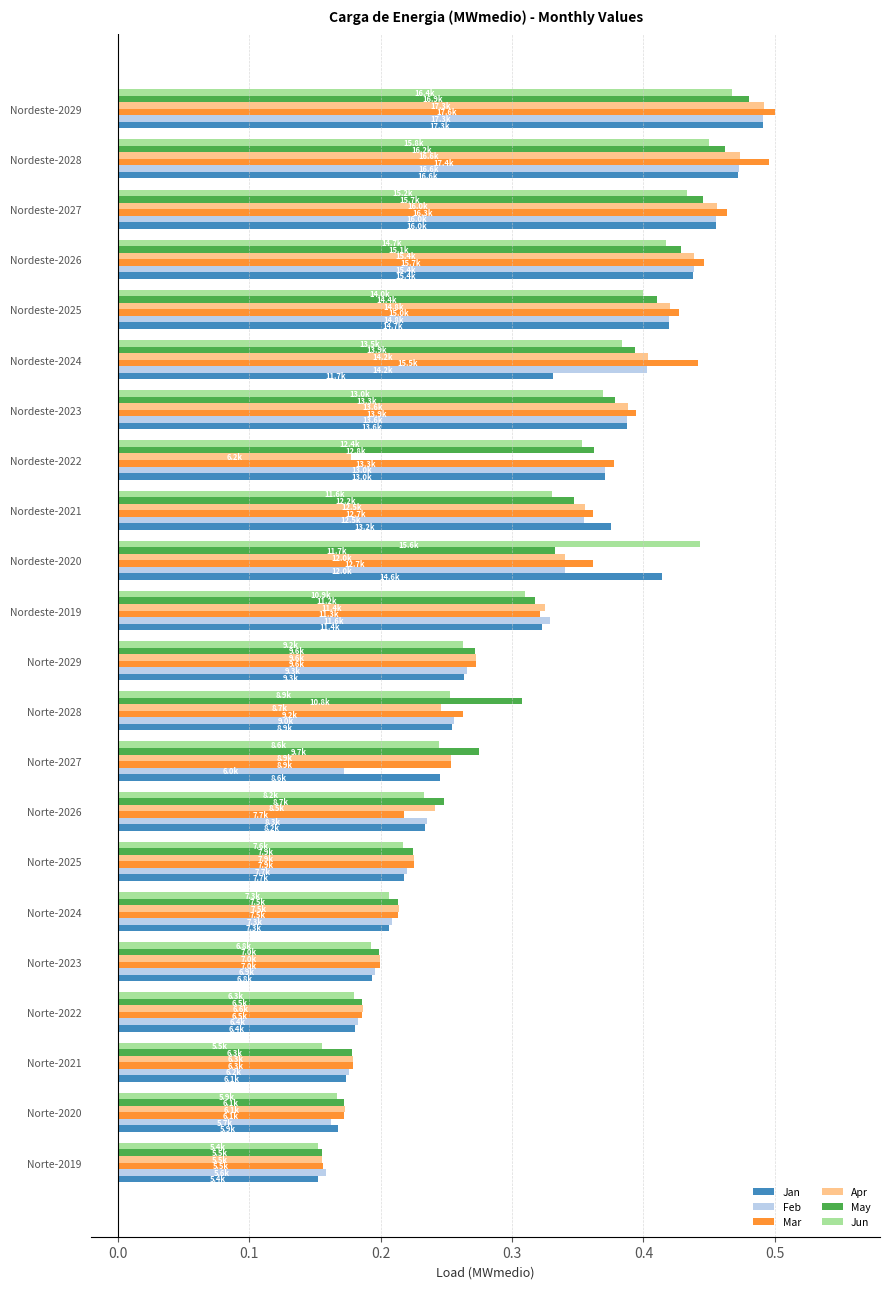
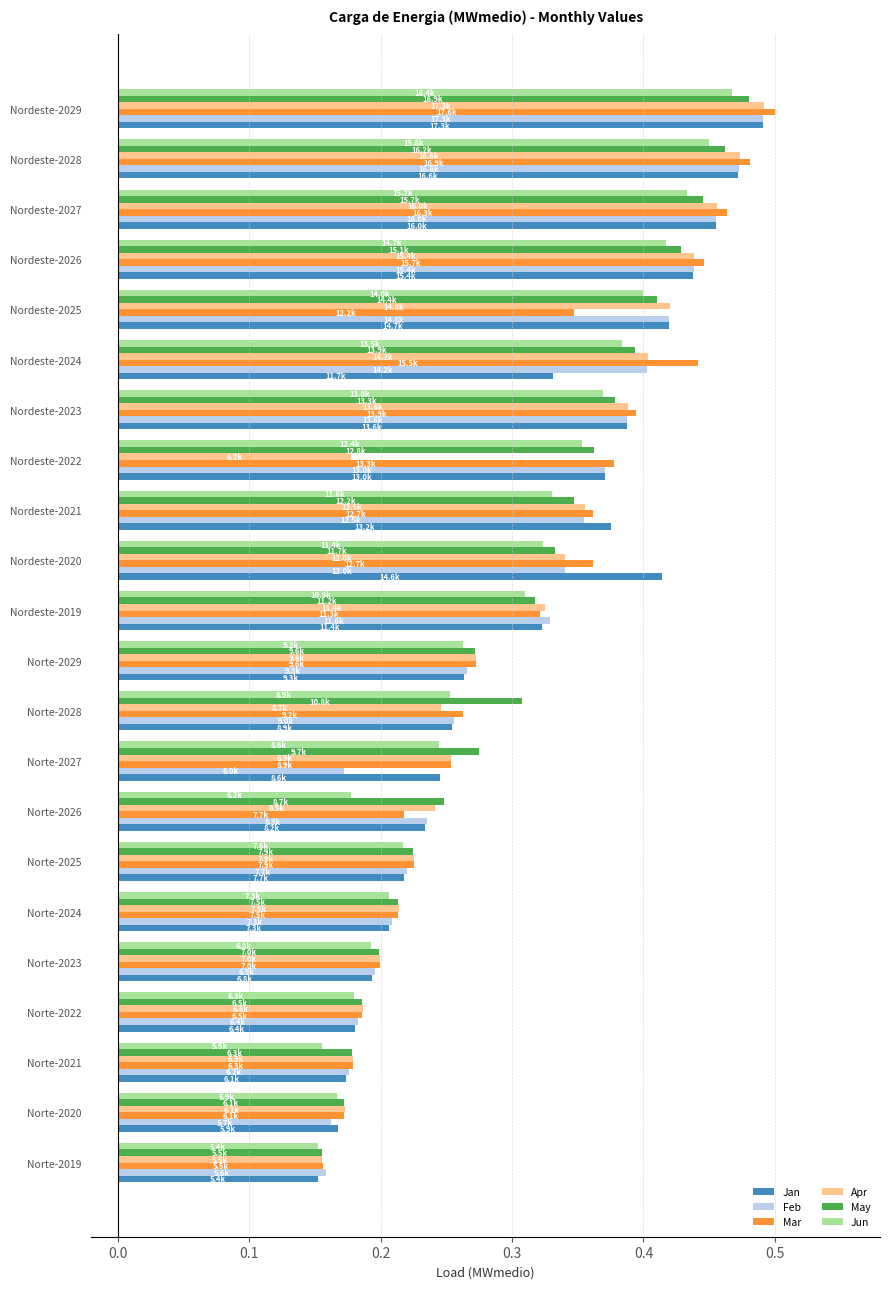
Mar, Nordeste-2028: 17.4k -> 16.9k
Mar, Nordeste-2025: 15.0k -> 12.2k
Jun, Nordeste-2020: 15.6k -> 11.4k
Jun, Norte-2026: 8.2k -> 6.2k
